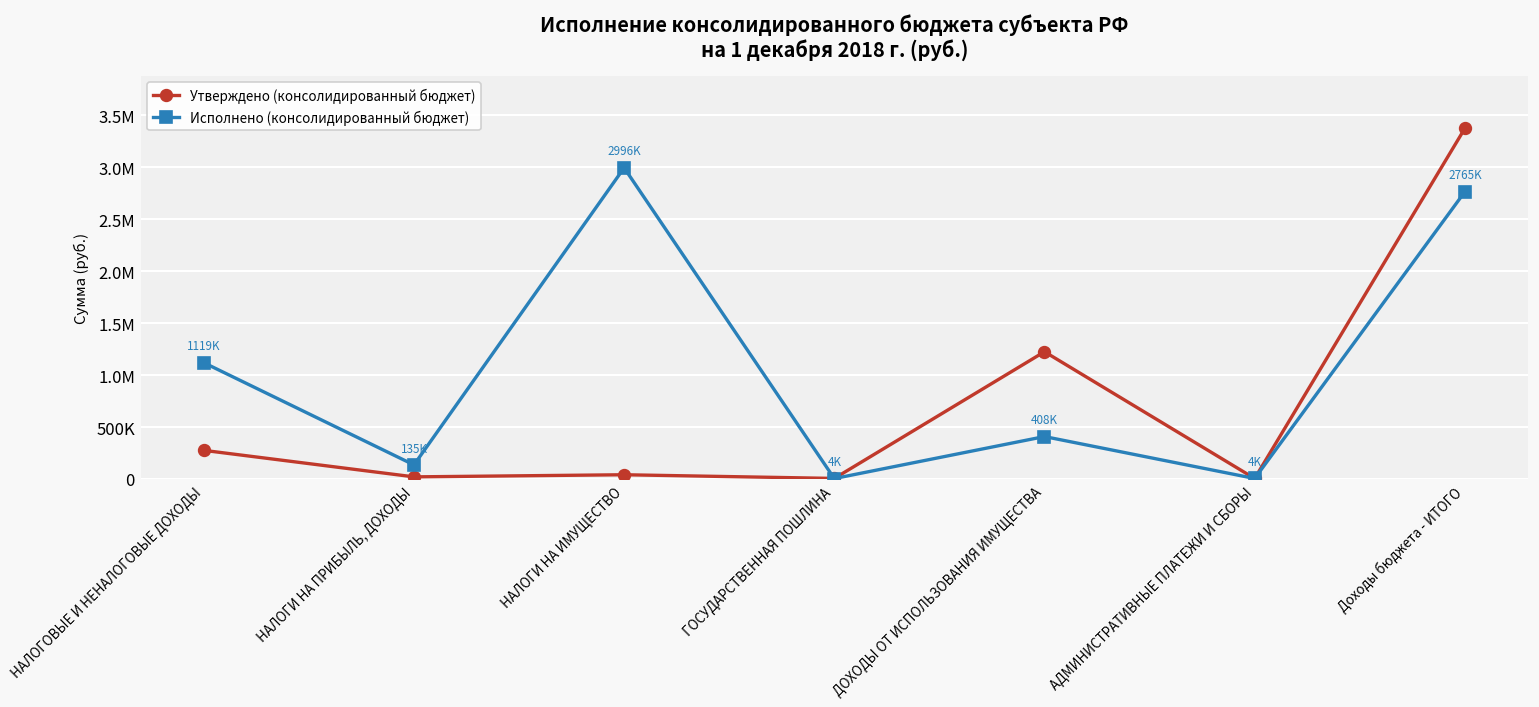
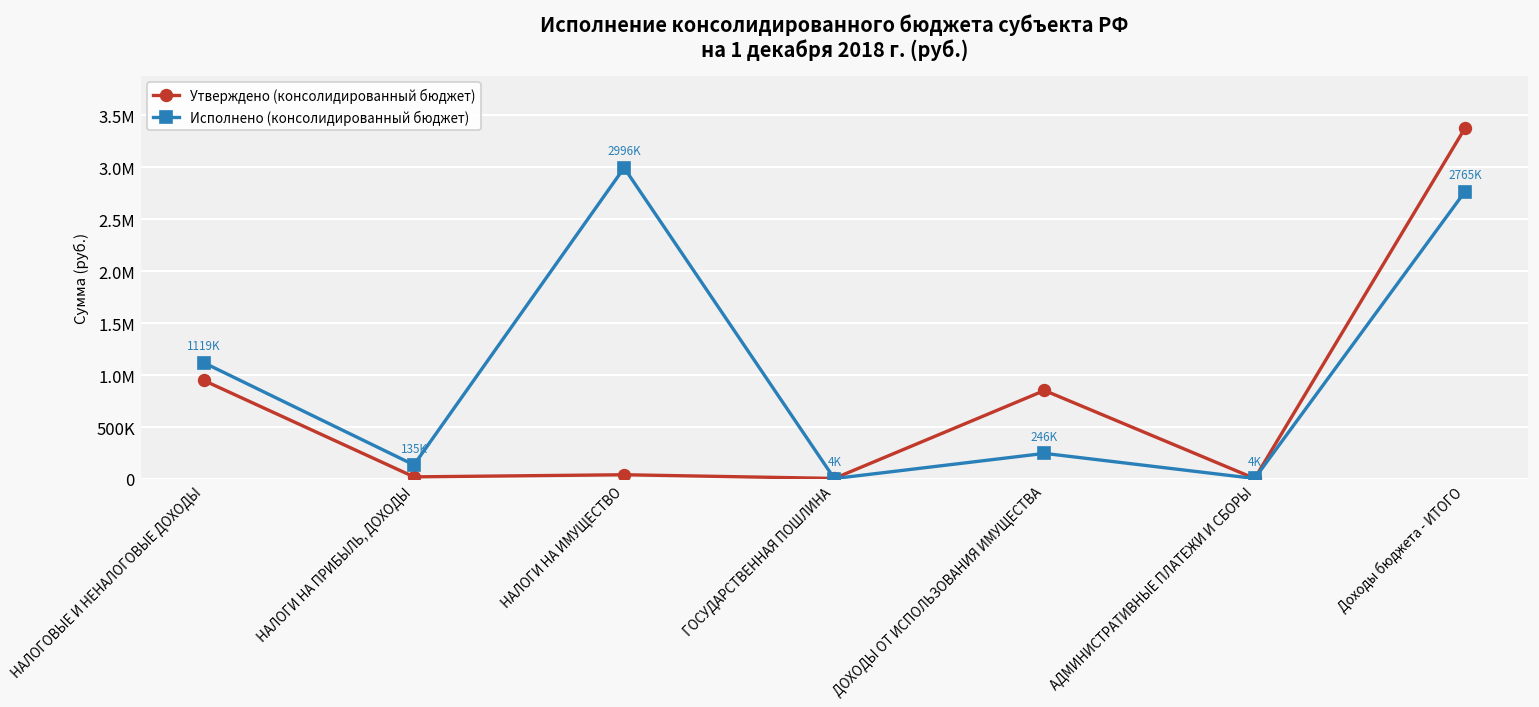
Утверждено (консолидированный бюджет), НАЛОГОВЫЕ И НЕНАЛОГОВЫЕ ДОХОДЫ: 300000 -> 900000
Утверждено (консолидированный бюджет), ДОХОДЫ ОТ ИСПОЛЬЗОВАНИЯ ИМУЩЕСТВА: 1200000 -> 900000
Исполнено (консолидированный бюджет), ДОХОДЫ ОТ ИСПОЛЬЗОВАНИЯ ИМУЩЕСТВА: 408K -> 246K
